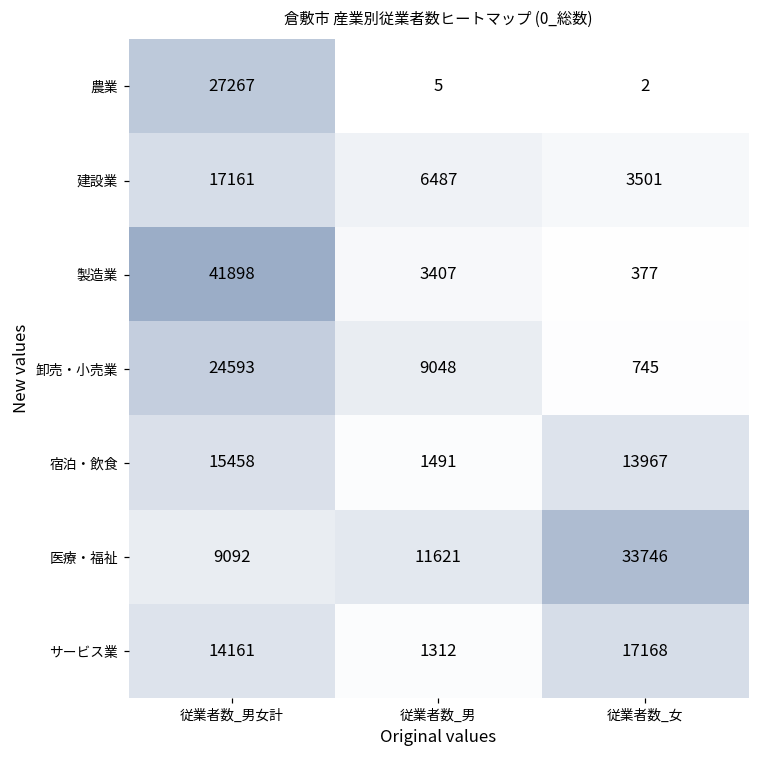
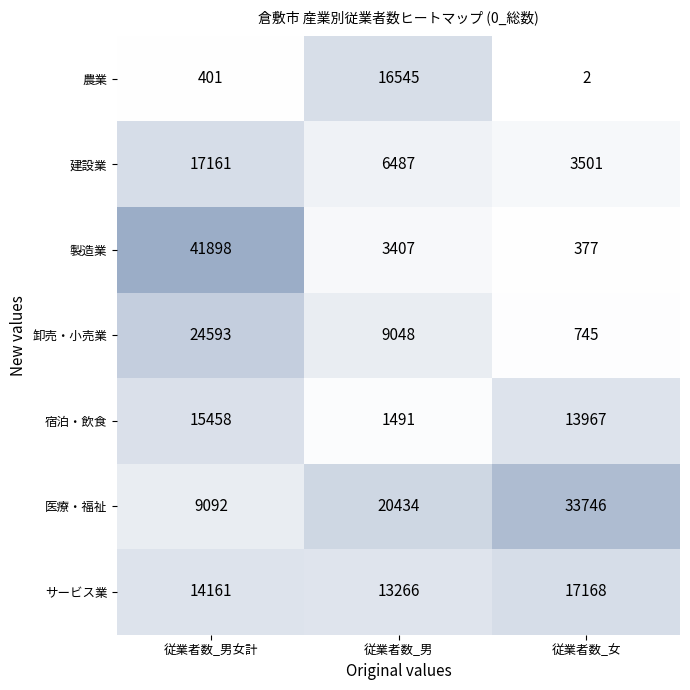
農業, 従業者数_男女計: 27267 -> 401
農業, 従業者数_男: 5 -> 16545
医療・福祉, 従業者数_男: 11621 -> 20434
サービス業, 従業者数_男: 1312 -> 13266
